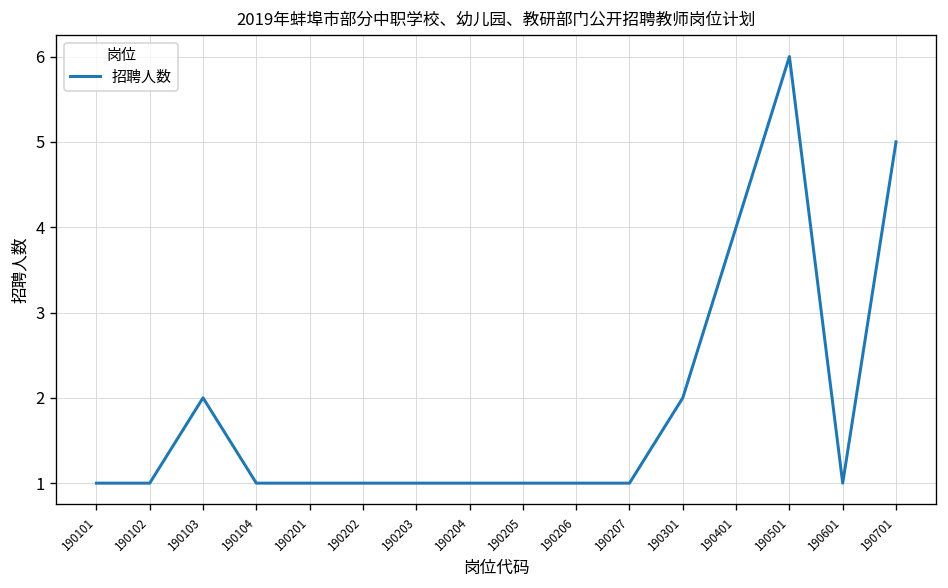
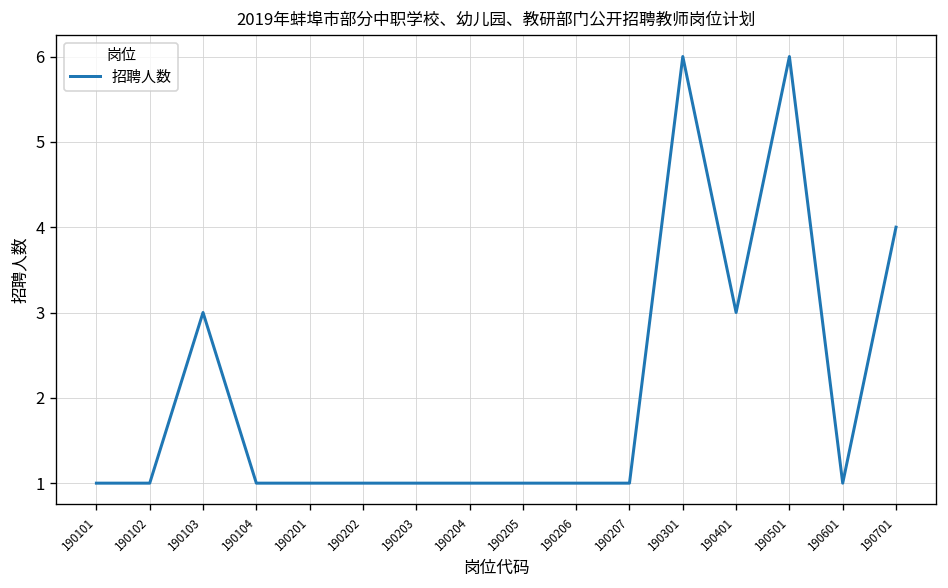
190103: 2 -> 3
190301: 2 -> 6
190401: 4 -> 3
190701: 5 -> 4
